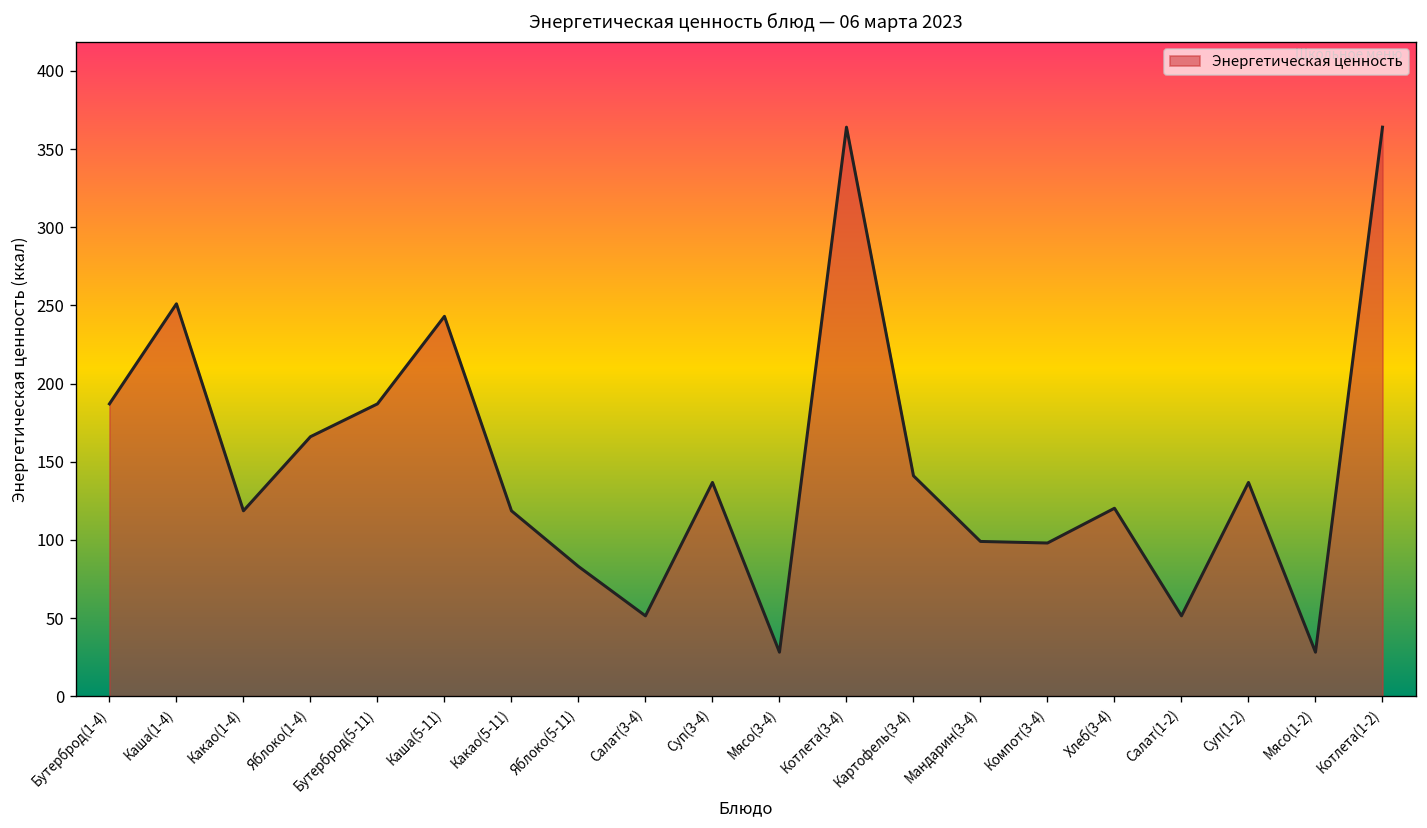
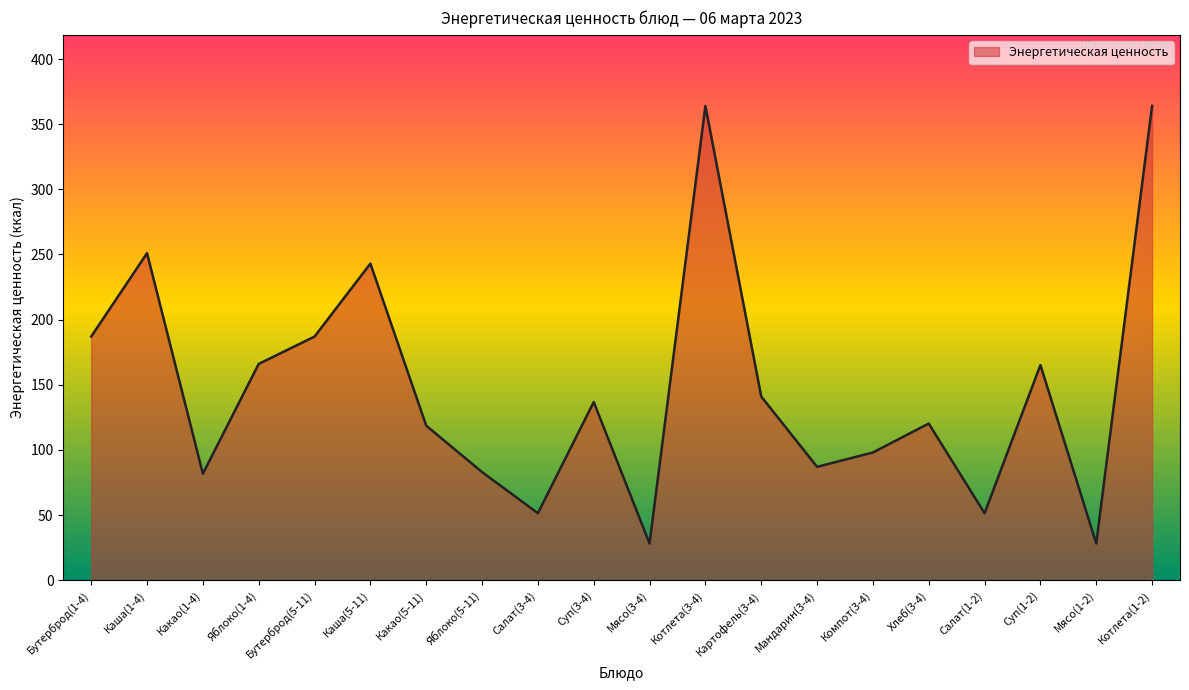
Какао(1-4): 119 -> 82
Мандарин(3-4): 99 -> 87
Суп(1-2): 137 -> 165
